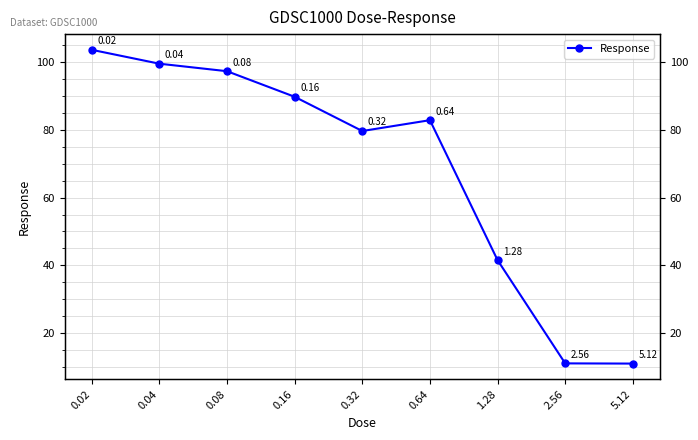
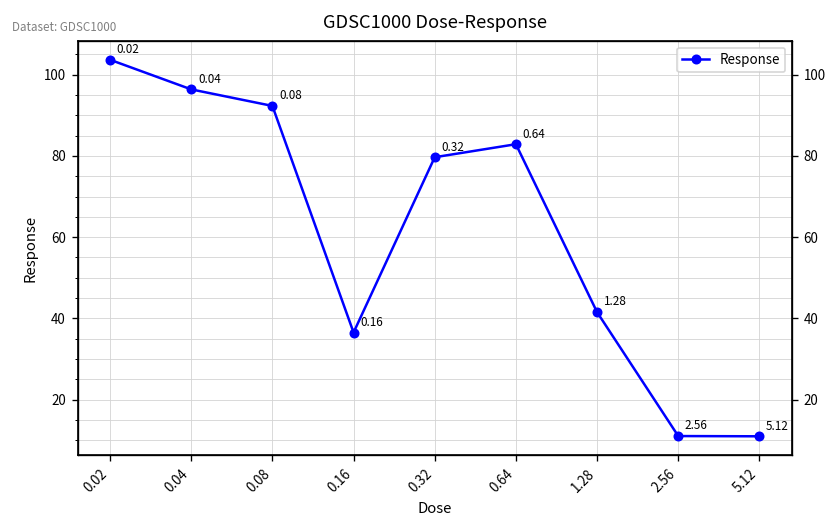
0.04: 100 -> 96
0.08: 97 -> 92
0.16: 90 -> 37
